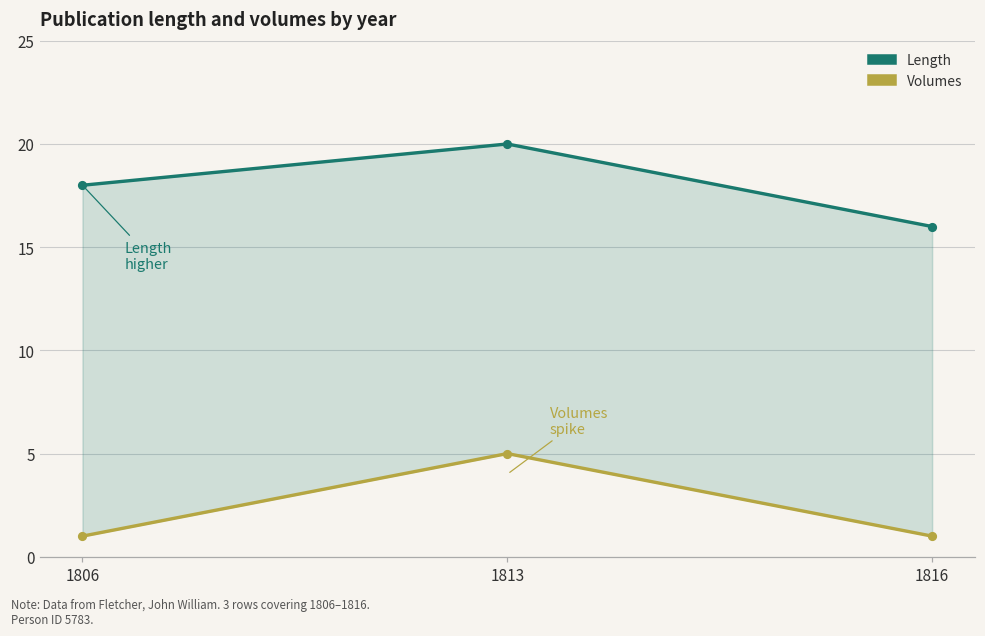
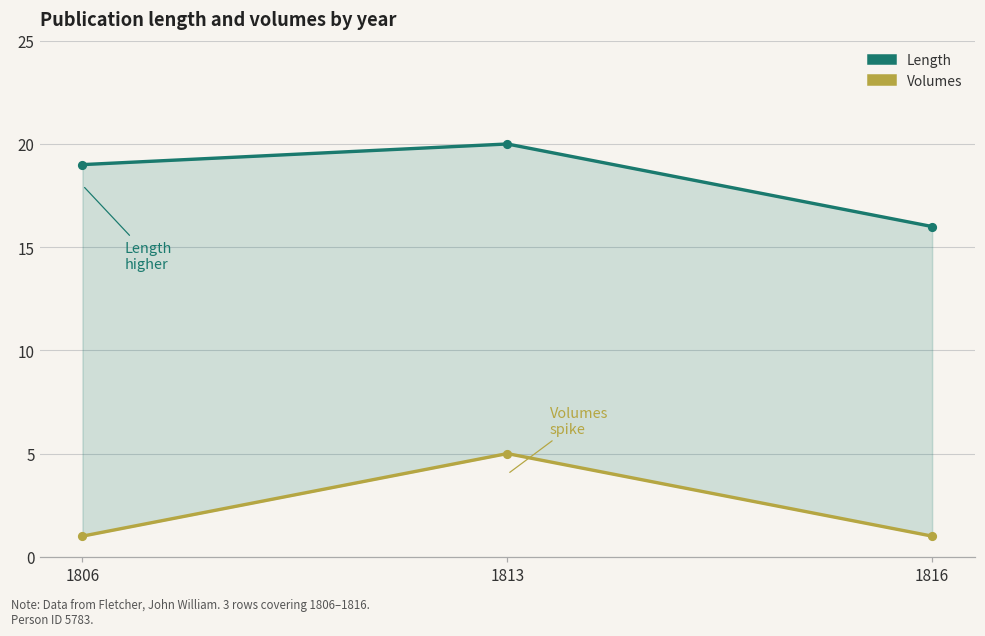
Length, 1806: 18 -> 19
